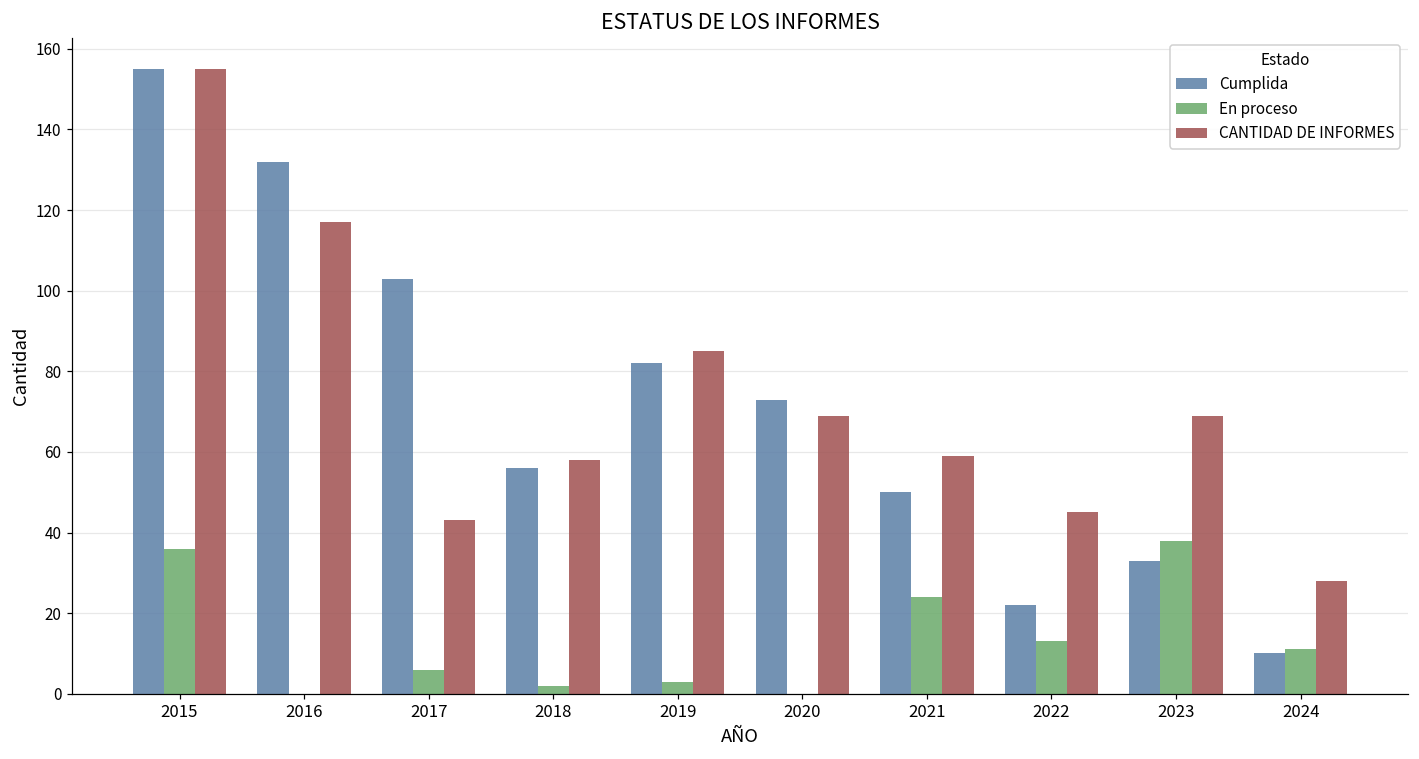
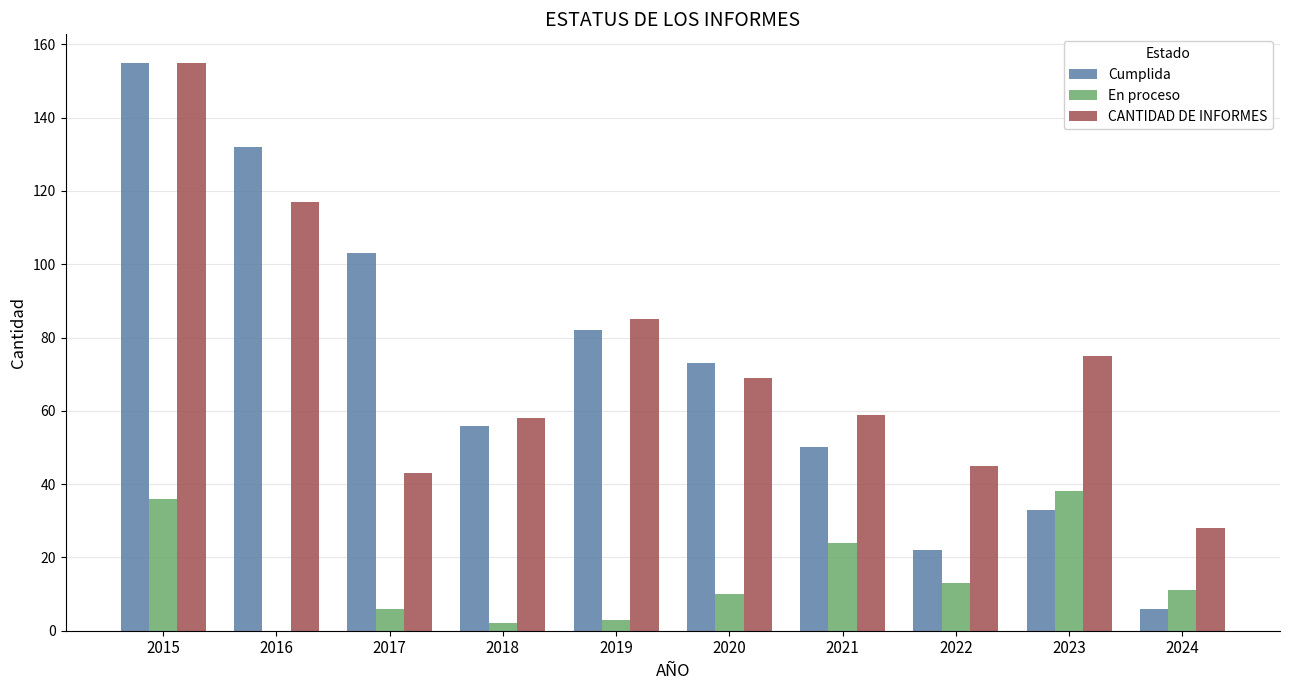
En proceso, 2020: 0 -> 10
CANTIDAD DE INFORMES, 2023: 69 -> 75
Cumplida, 2024: 10 -> 6
